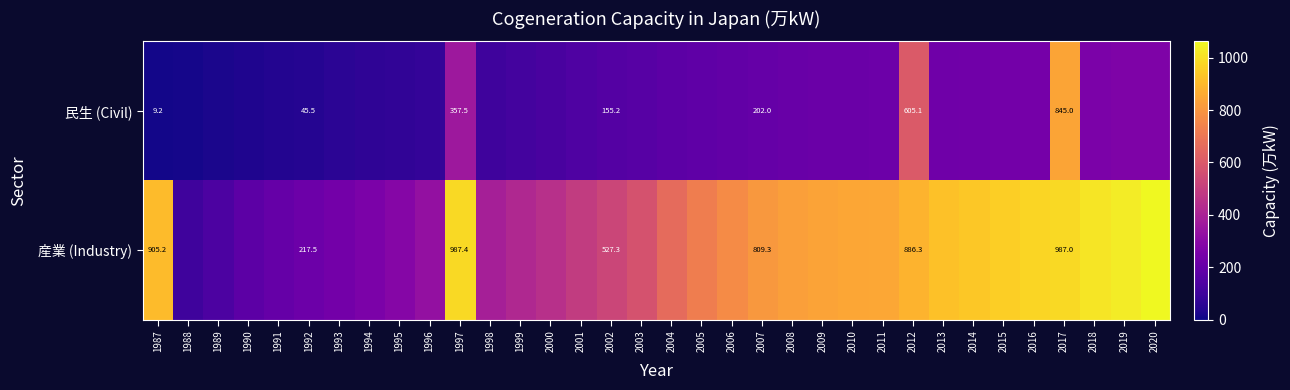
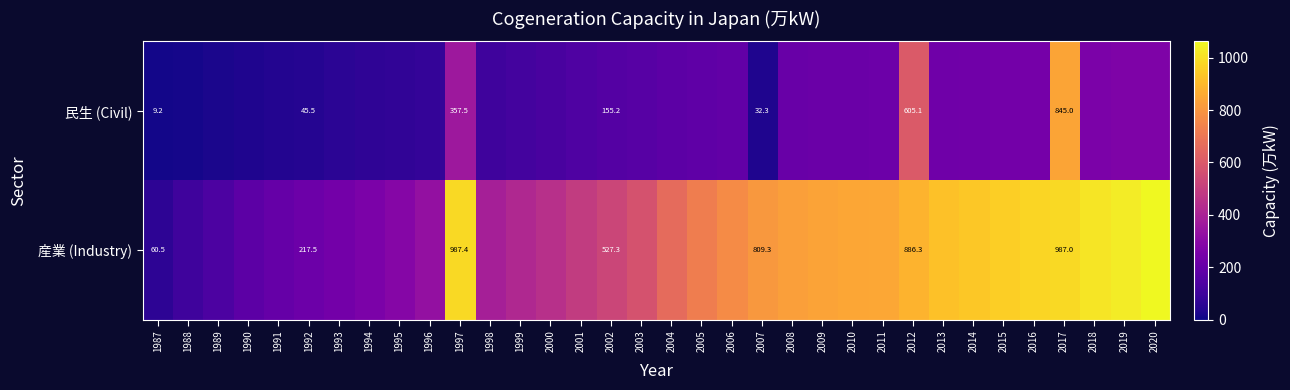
民生 (Civil), 2007: 202.0 -> 32.3
産業 (Industry), 1987: 905.2 -> 60.5
